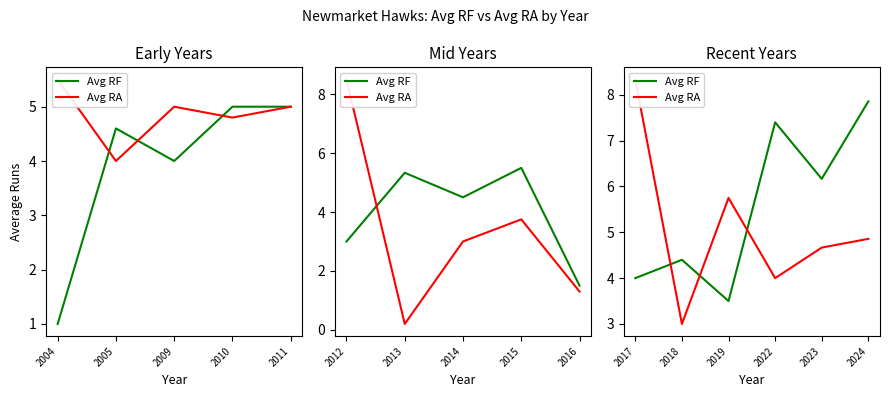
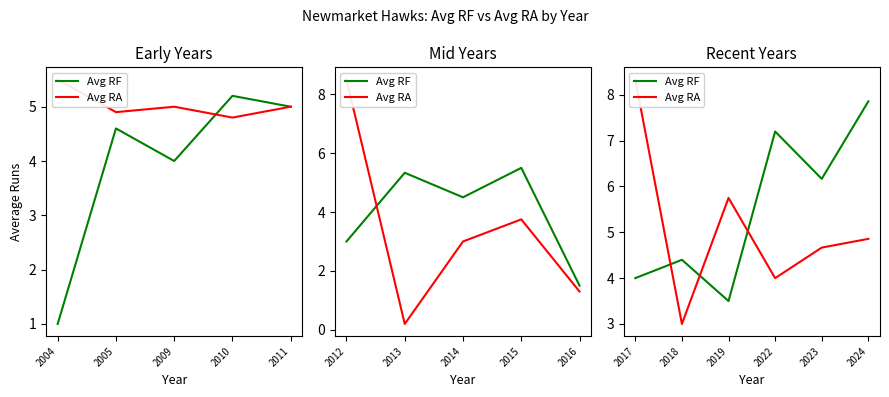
Early Years, Avg RA, 2005: 4.0 -> 4.9
Early Years, Avg RF, 2010: 5.0 -> 5.2
Recent Years, Avg RF, 2022: 7.4 -> 7.2
